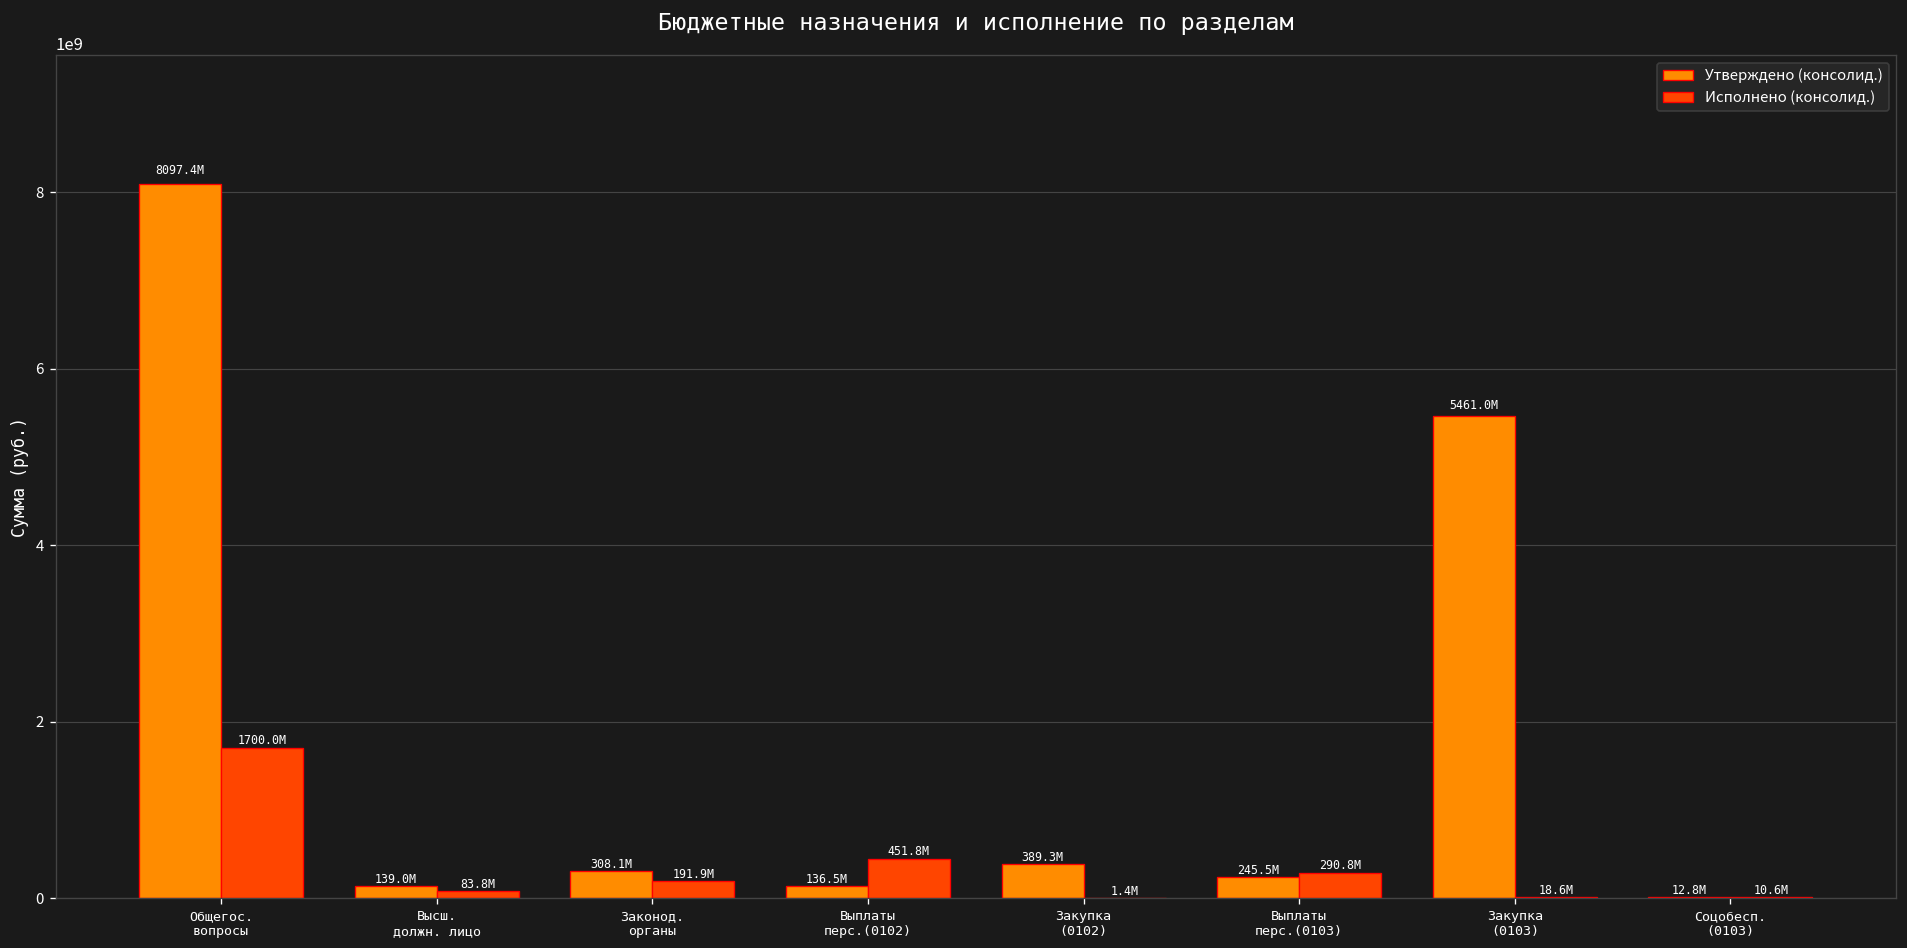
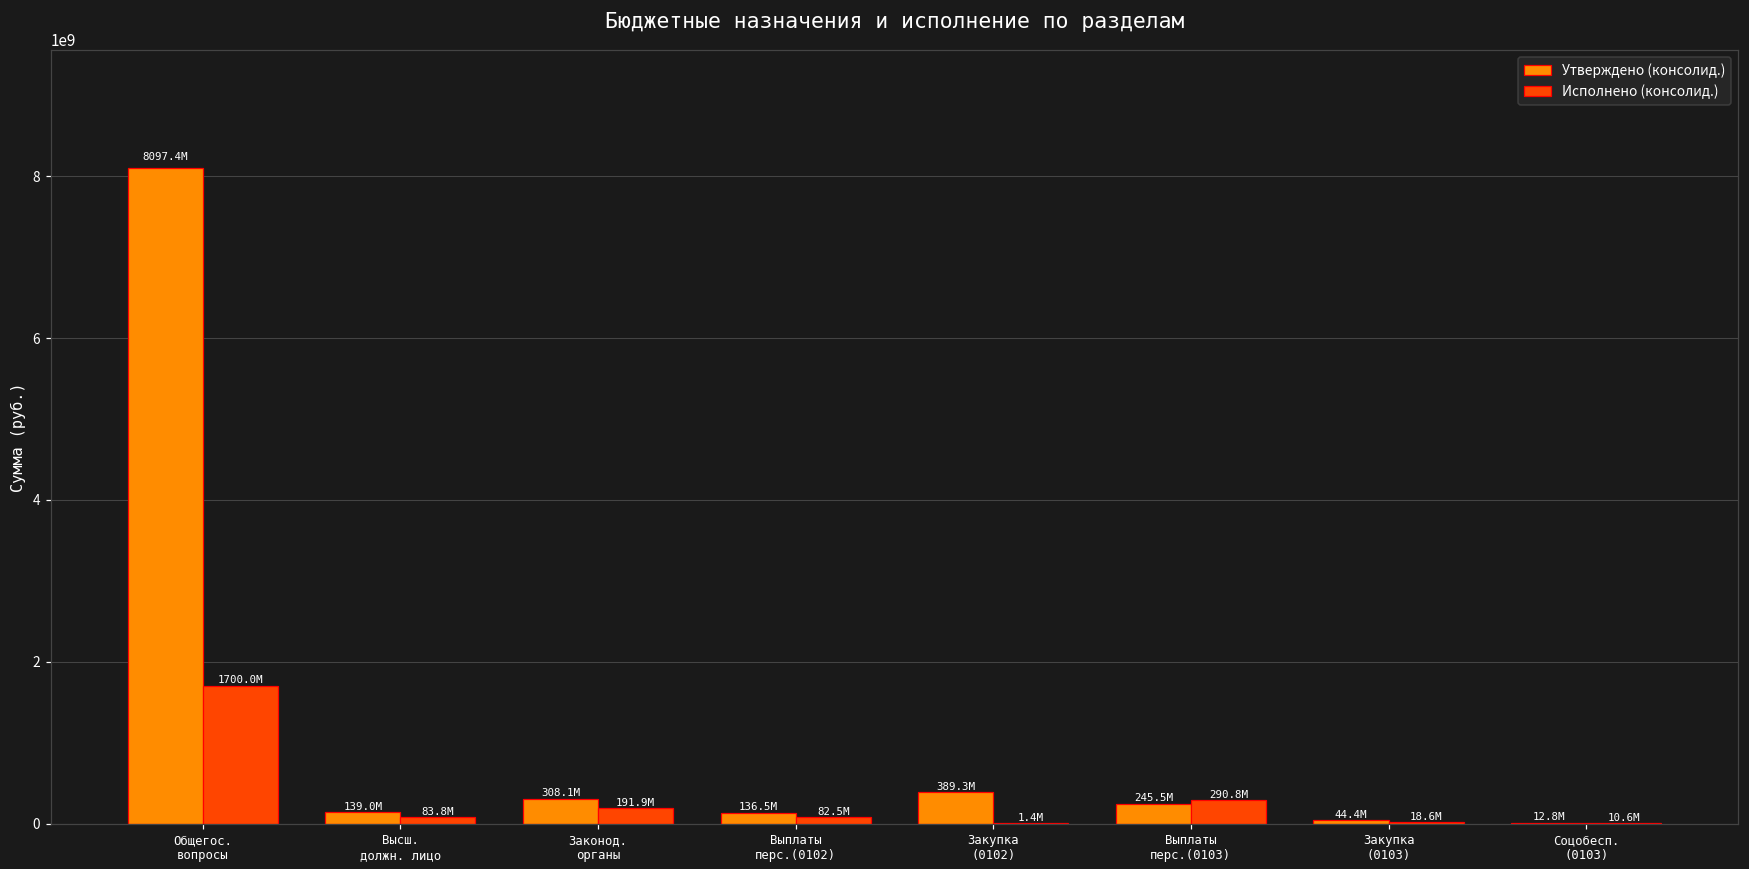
Исполнено (консолид.), Выплаты перс.(0102): 451.8M -> 82.5M
Утверждено (консолид.), Закупка (0103): 5461.0M -> 44.4M
